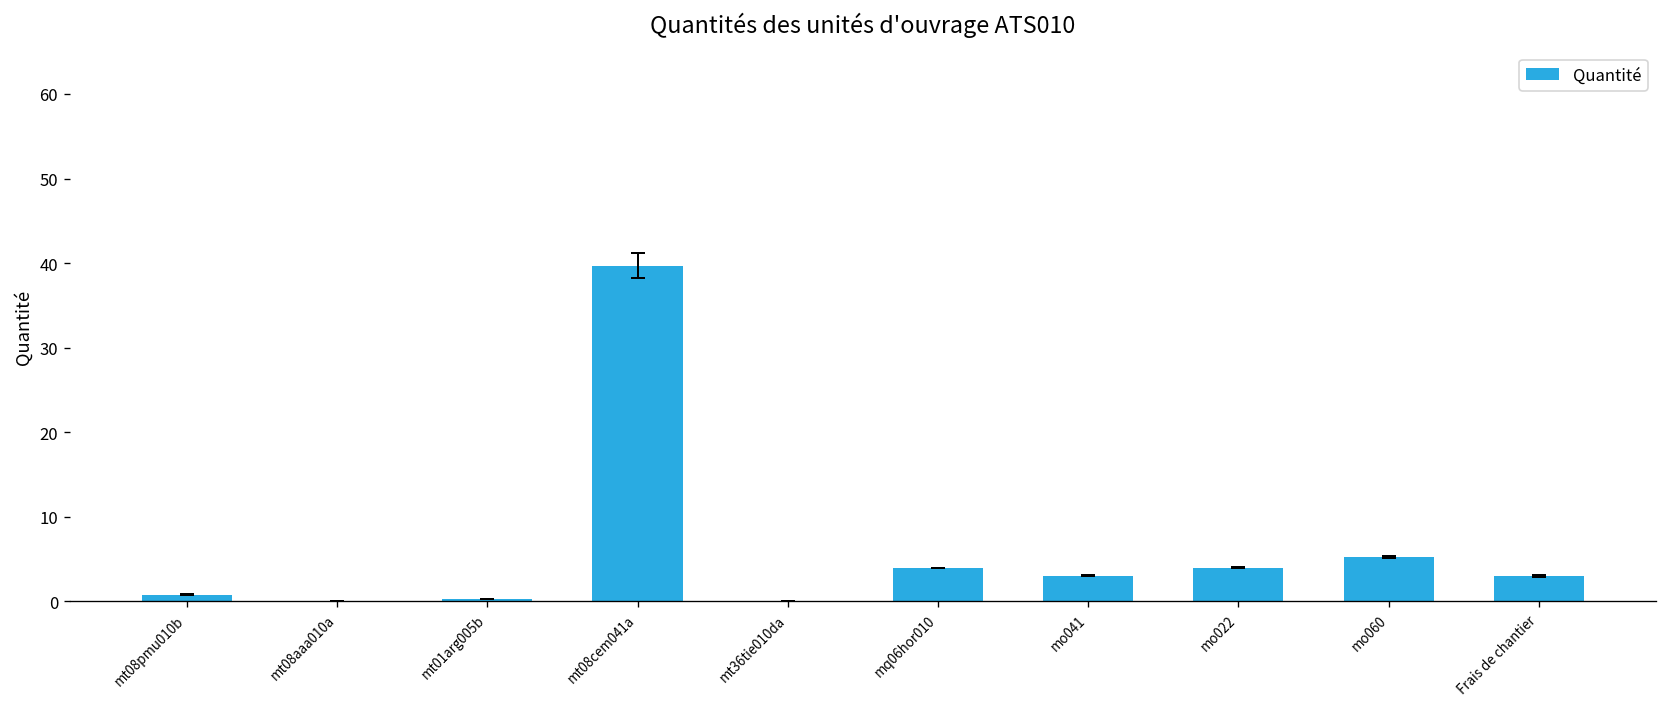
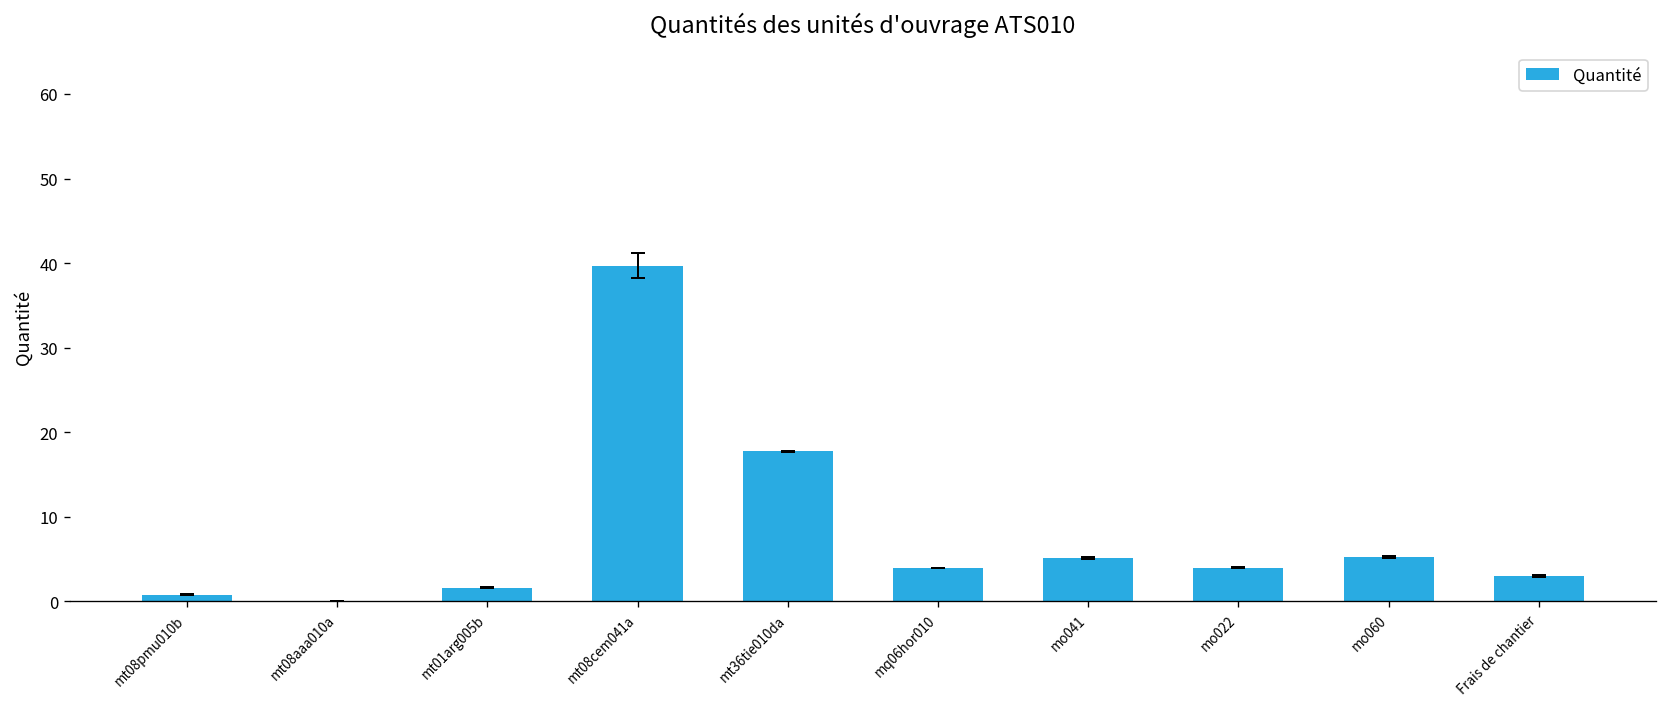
Quantité, mt01arg005b: 0 -> 2
Quantité, mt36tie010da: 0 -> 18
Quantité, mo041: 3 -> 5
